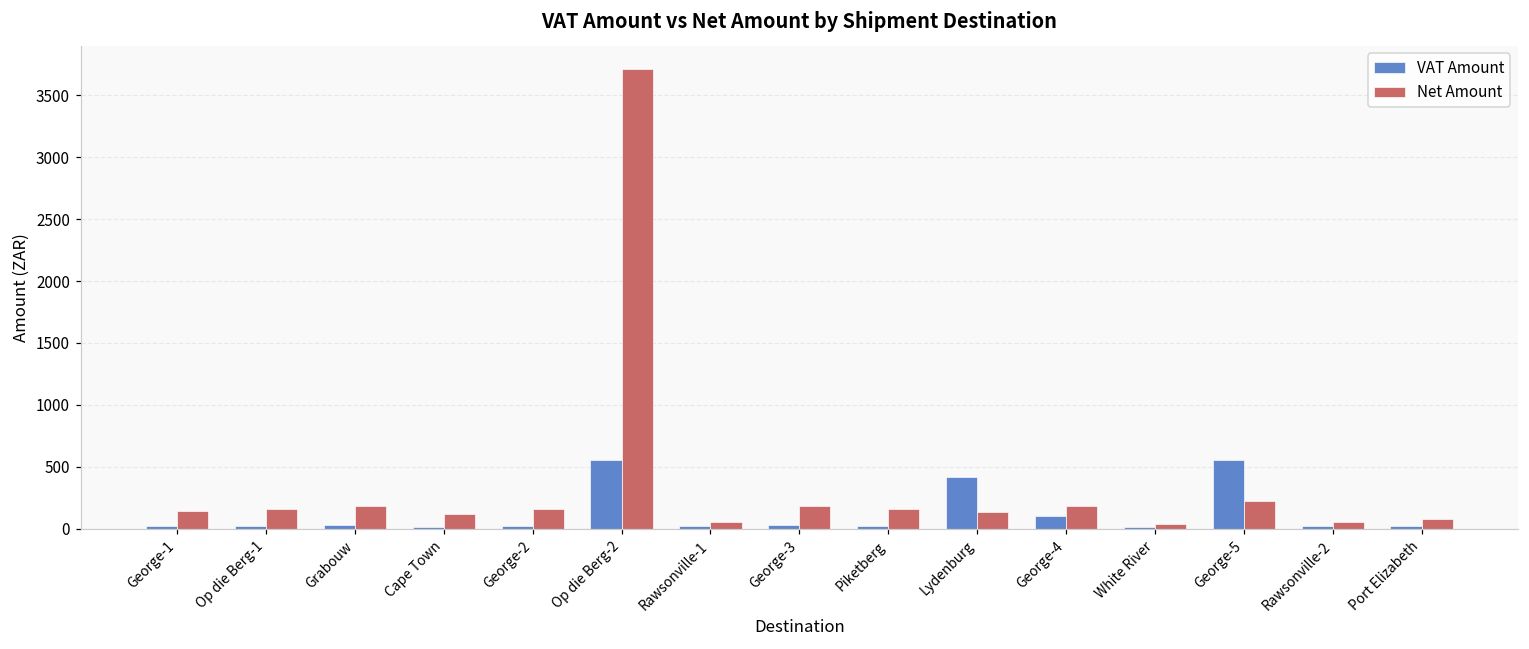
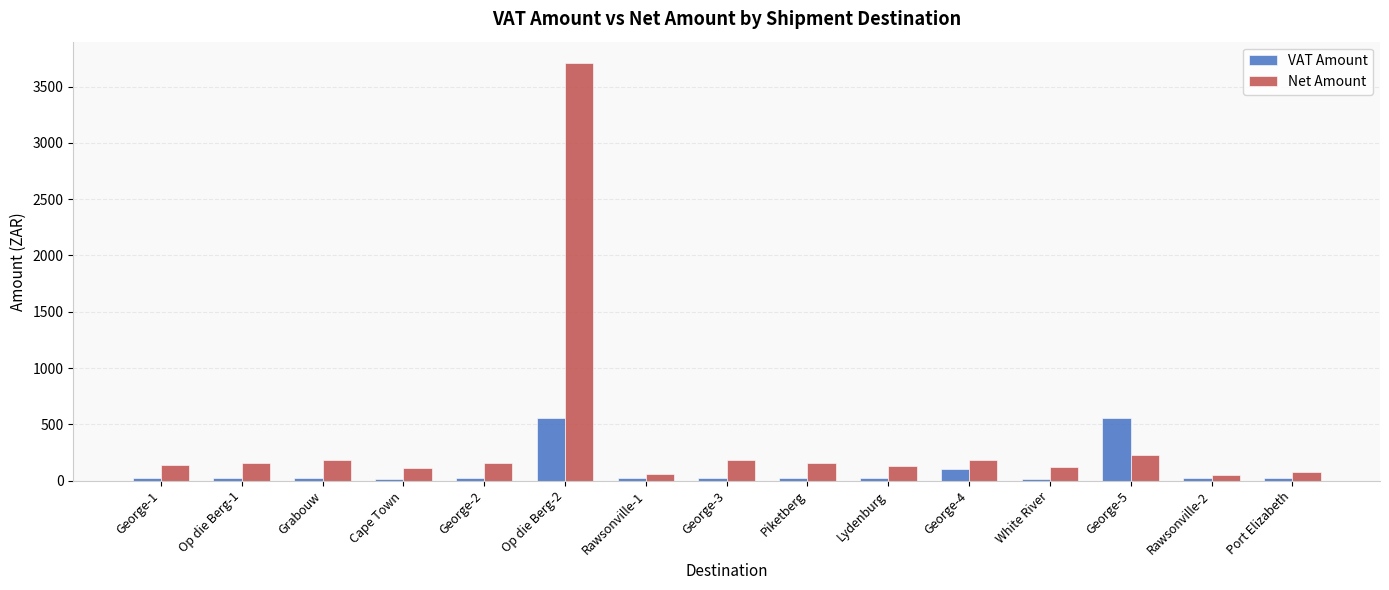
VAT Amount, Lydenburg: 420 -> 20
Net Amount, White River: 40 -> 120
